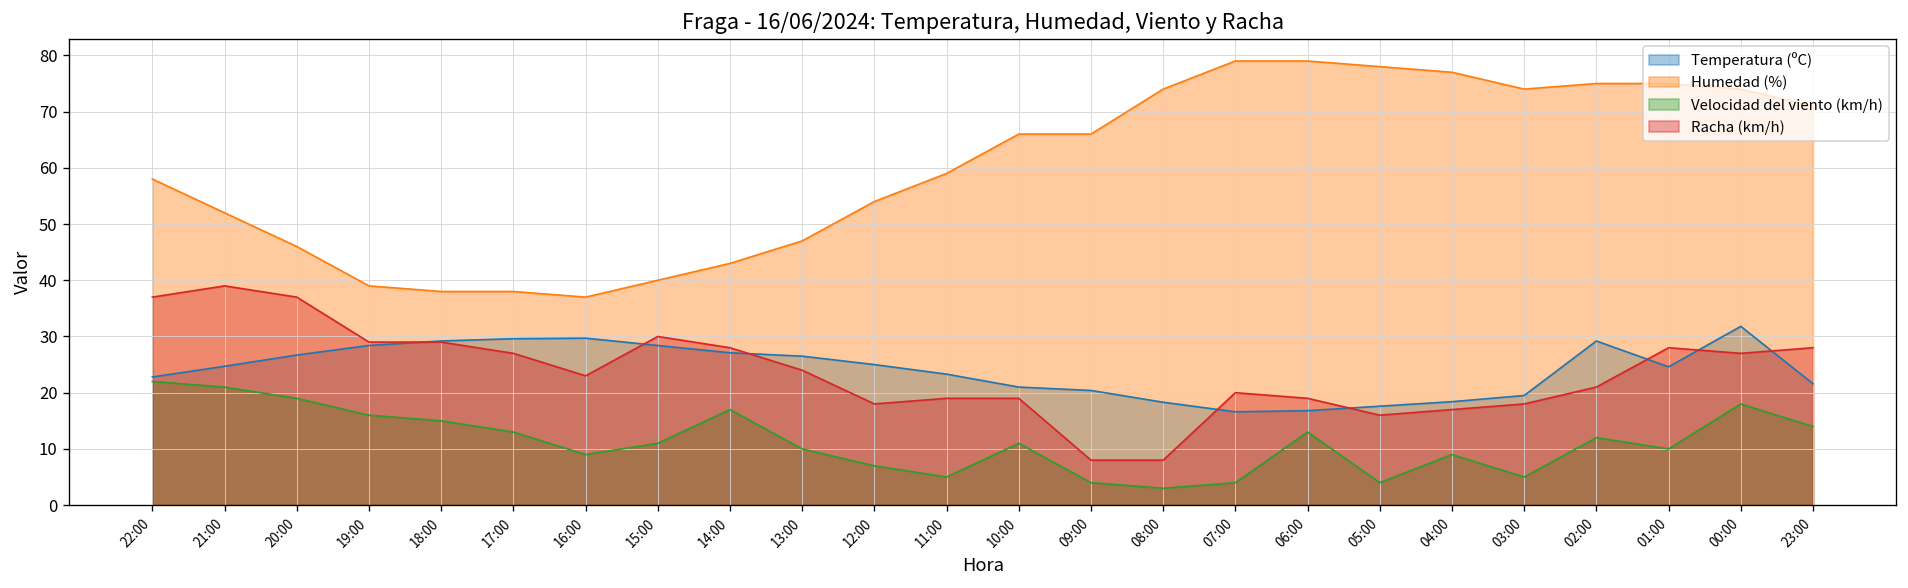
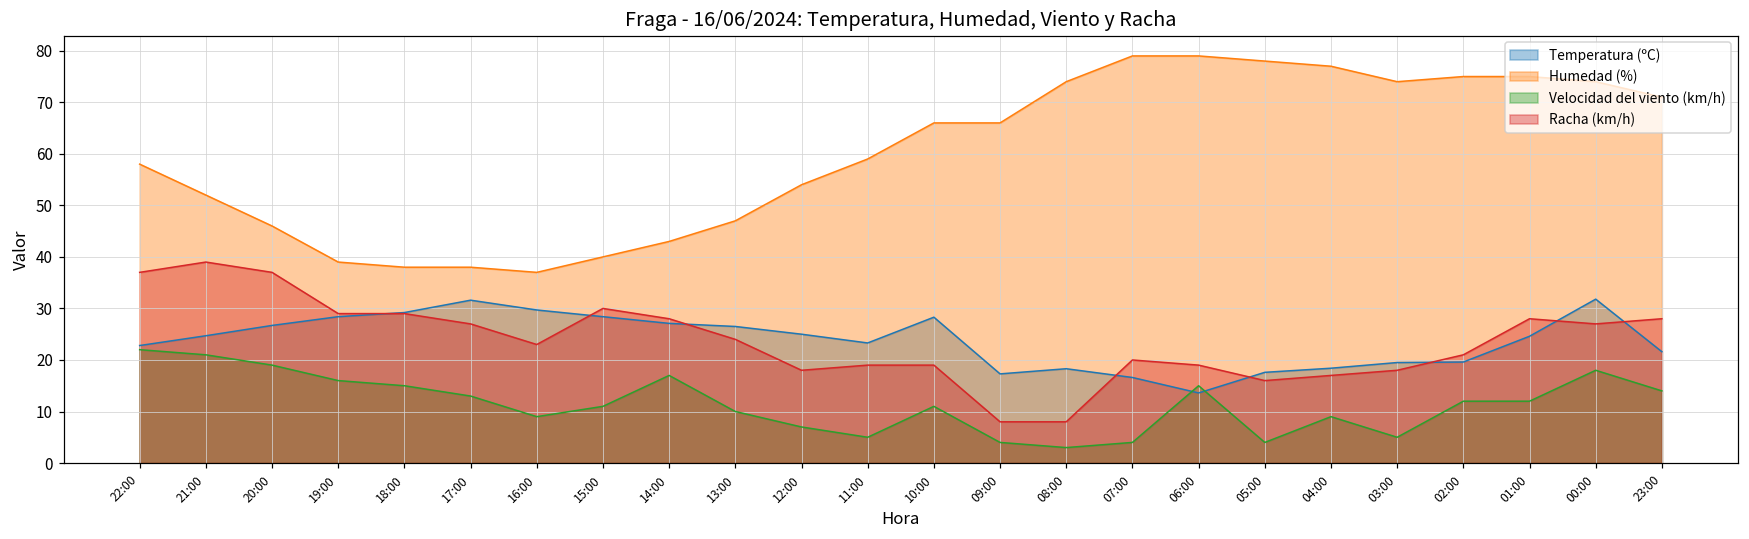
Temperatura (ºC), 17:00: 30 -> 32
Temperatura (ºC), 10:00: 21 -> 28
Temperatura (ºC), 09:00: 20 -> 17
Temperatura (ºC), 06:00: 17 -> 14
Velocidad del viento (km/h), 06:00: 13 -> 15
Temperatura (ºC), 02:00: 29 -> 20
Velocidad del viento (km/h), 01:00: 10 -> 12
